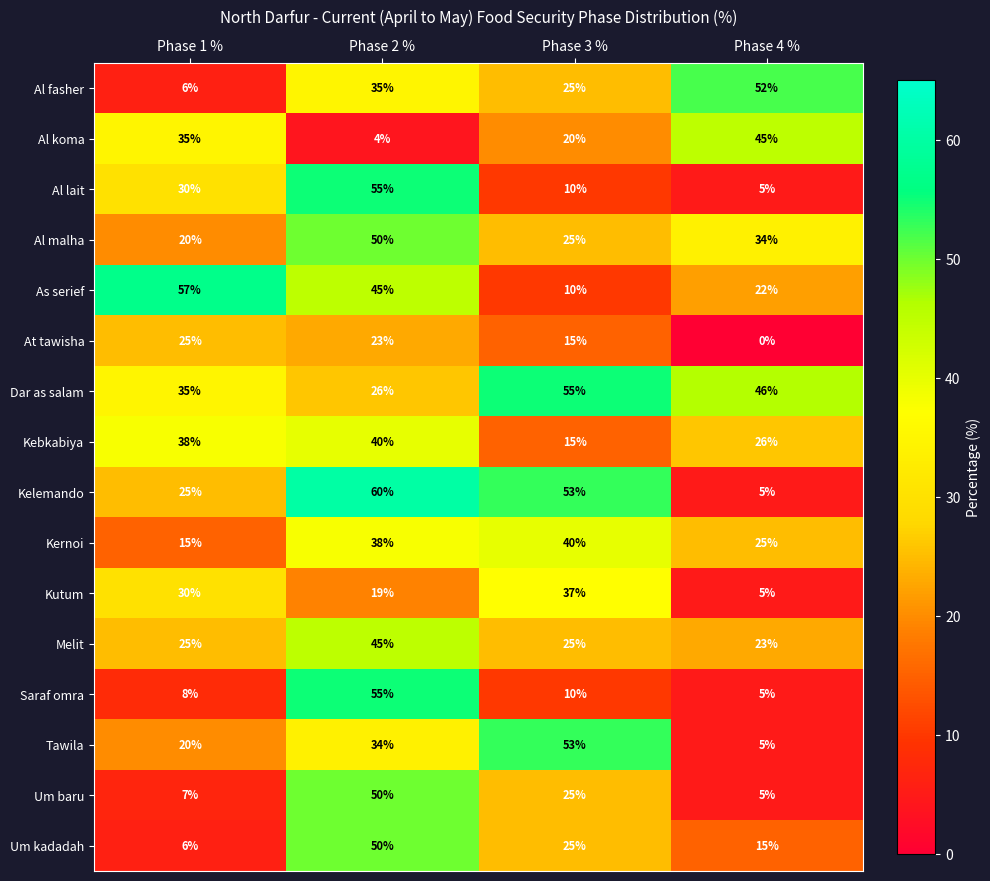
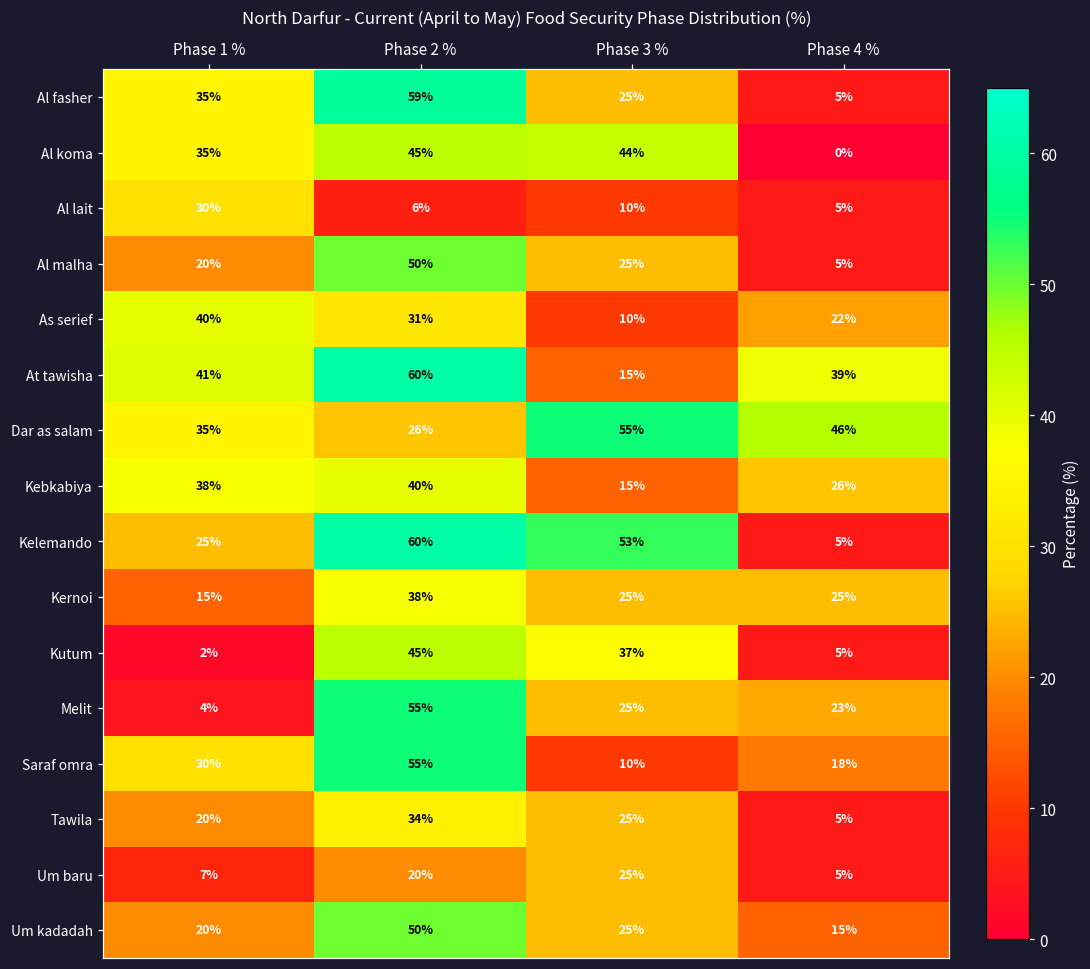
Al fasher, Phase 1 %: 6% -> 35%
Al fasher, Phase 2 %: 35% -> 59%
Al fasher, Phase 4 %: 52% -> 5%
Al koma, Phase 2 %: 4% -> 45%
Al koma, Phase 3 %: 20% -> 44%
Al koma, Phase 4 %: 45% -> 0%
Al lait, Phase 2 %: 55% -> 6%
Al malha, Phase 4 %: 34% -> 5%
As serief, Phase 1 %: 57% -> 40%
As serief, Phase 2 %: 45% -> 31%
At tawisha, Phase 1 %: 25% -> 41%
At tawisha, Phase 2 %: 23% -> 60%
At tawisha, Phase 4 %: 0% -> 39%
Kernoi, Phase 3 %: 40% -> 25%
Kutum, Phase 1 %: 30% -> 2%
Kutum, Phase 2 %: 19% -> 45%
Melit, Phase 1 %: 25% -> 4%
Melit, Phase 2 %: 45% -> 55%
Saraf omra, Phase 1 %: 8% -> 30%
Saraf omra, Phase 4 %: 5% -> 18%
Tawila, Phase 3 %: 53% -> 25%
Um baru, Phase 2 %: 50% -> 20%
Um kadadah, Phase 1 %: 6% -> 20%
